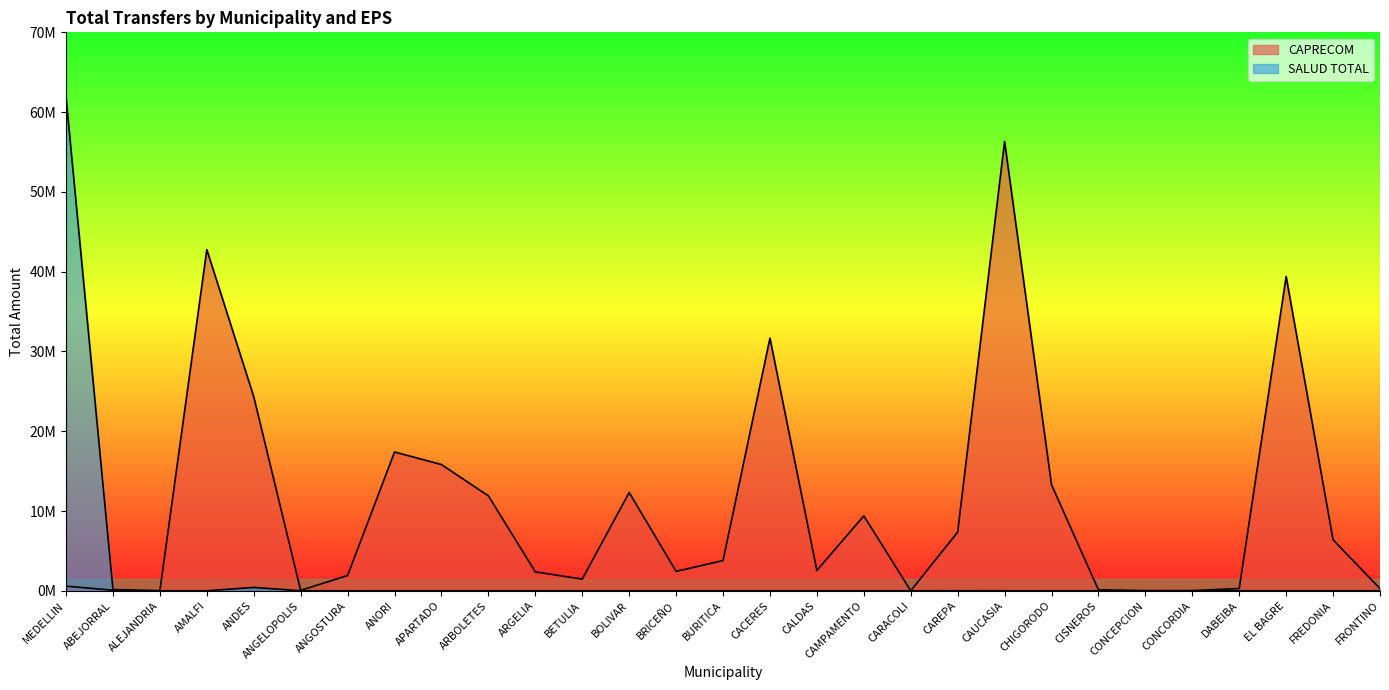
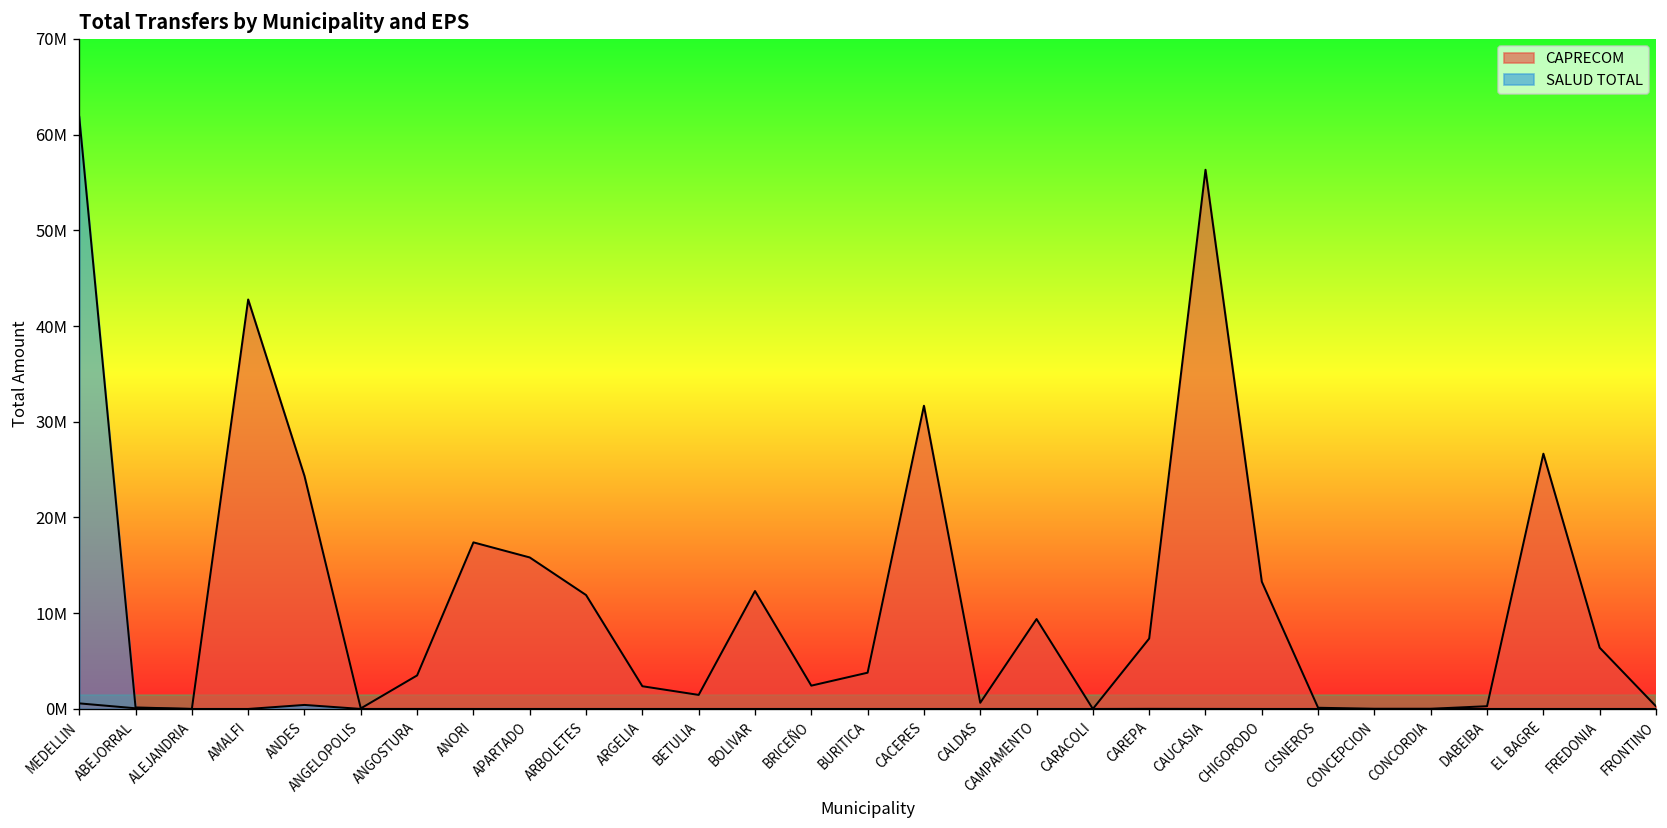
CAPRECOM, ANGOSTURA: 2000000 -> 4000000
CAPRECOM, CALDAS: 3000000 -> 1000000
CAPRECOM, EL BAGRE: 39000000 -> 27000000
